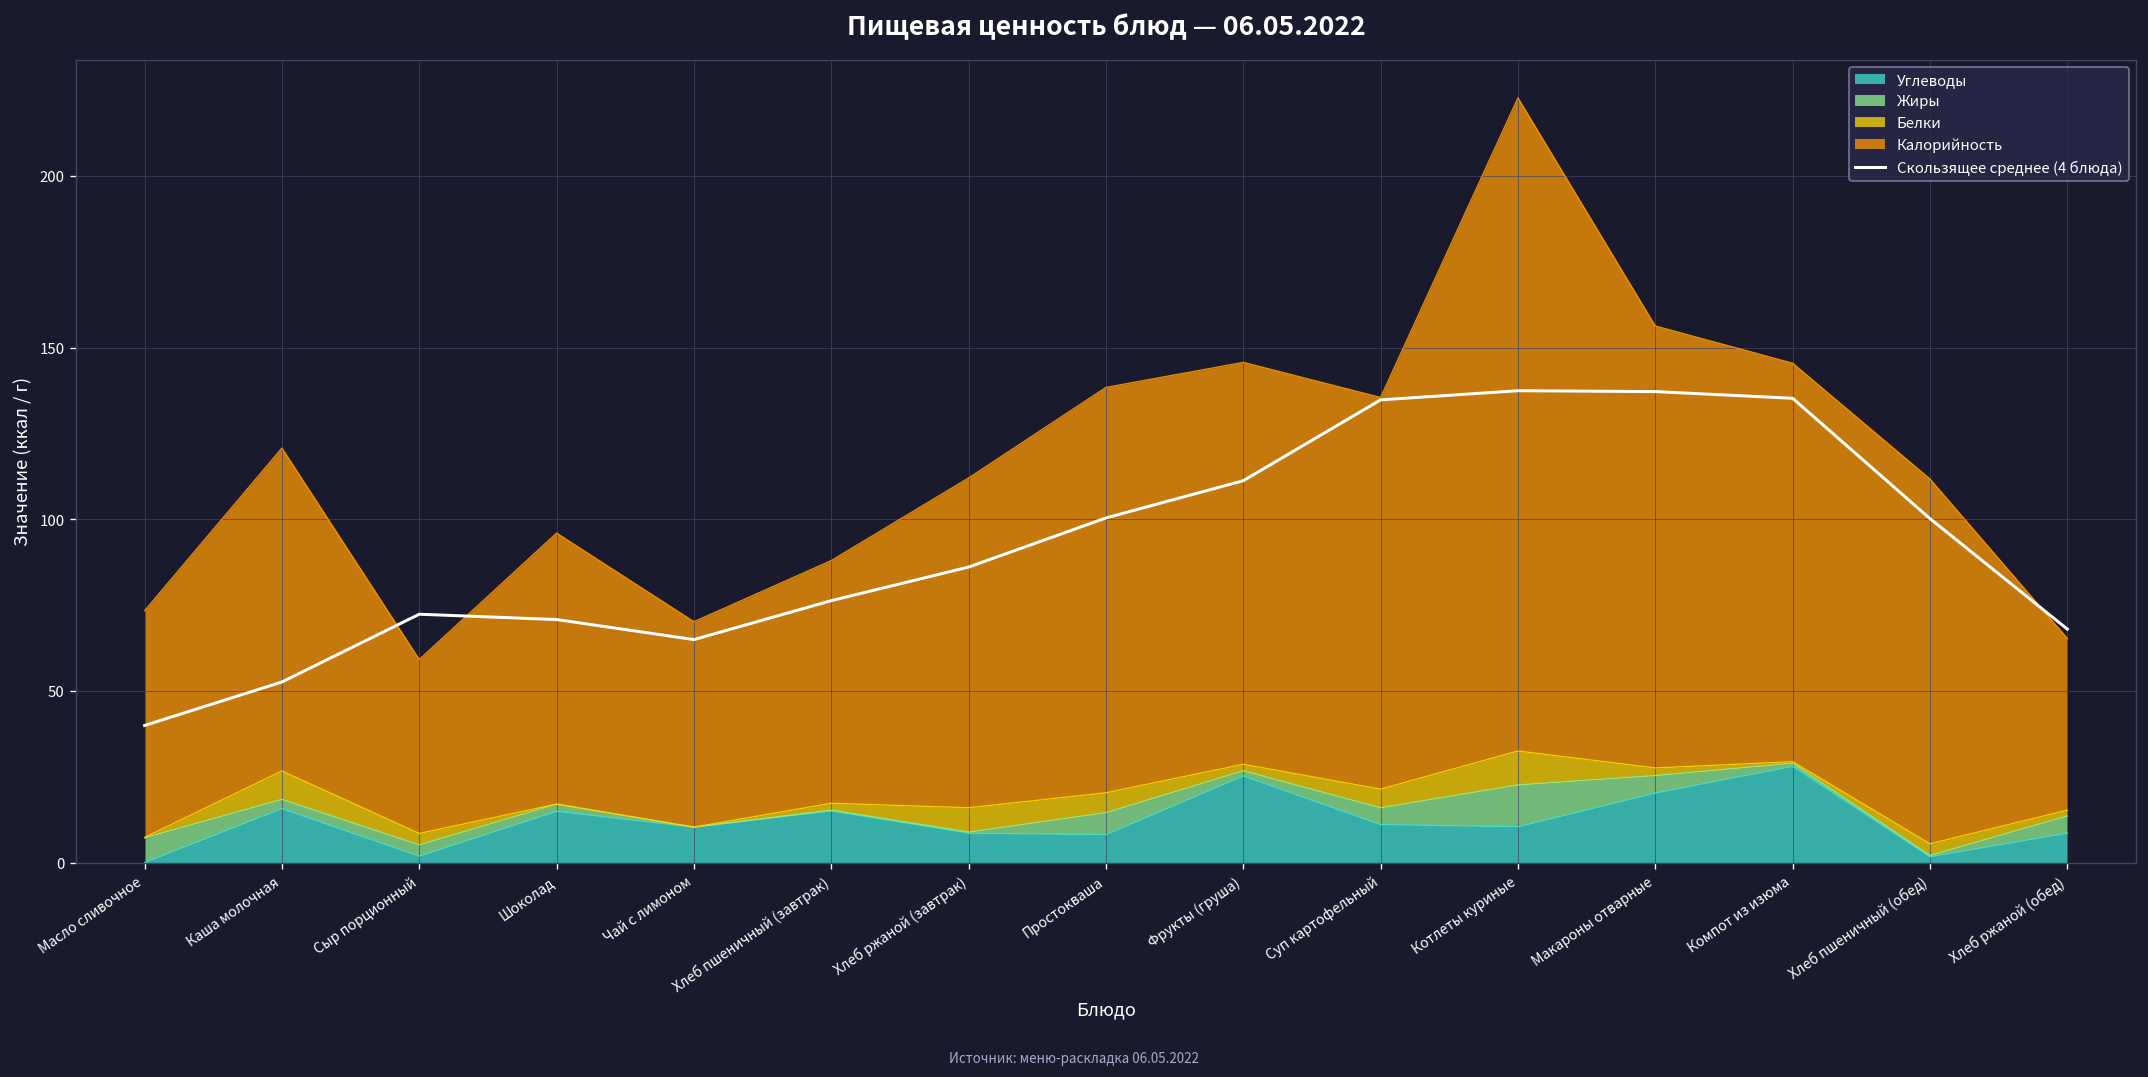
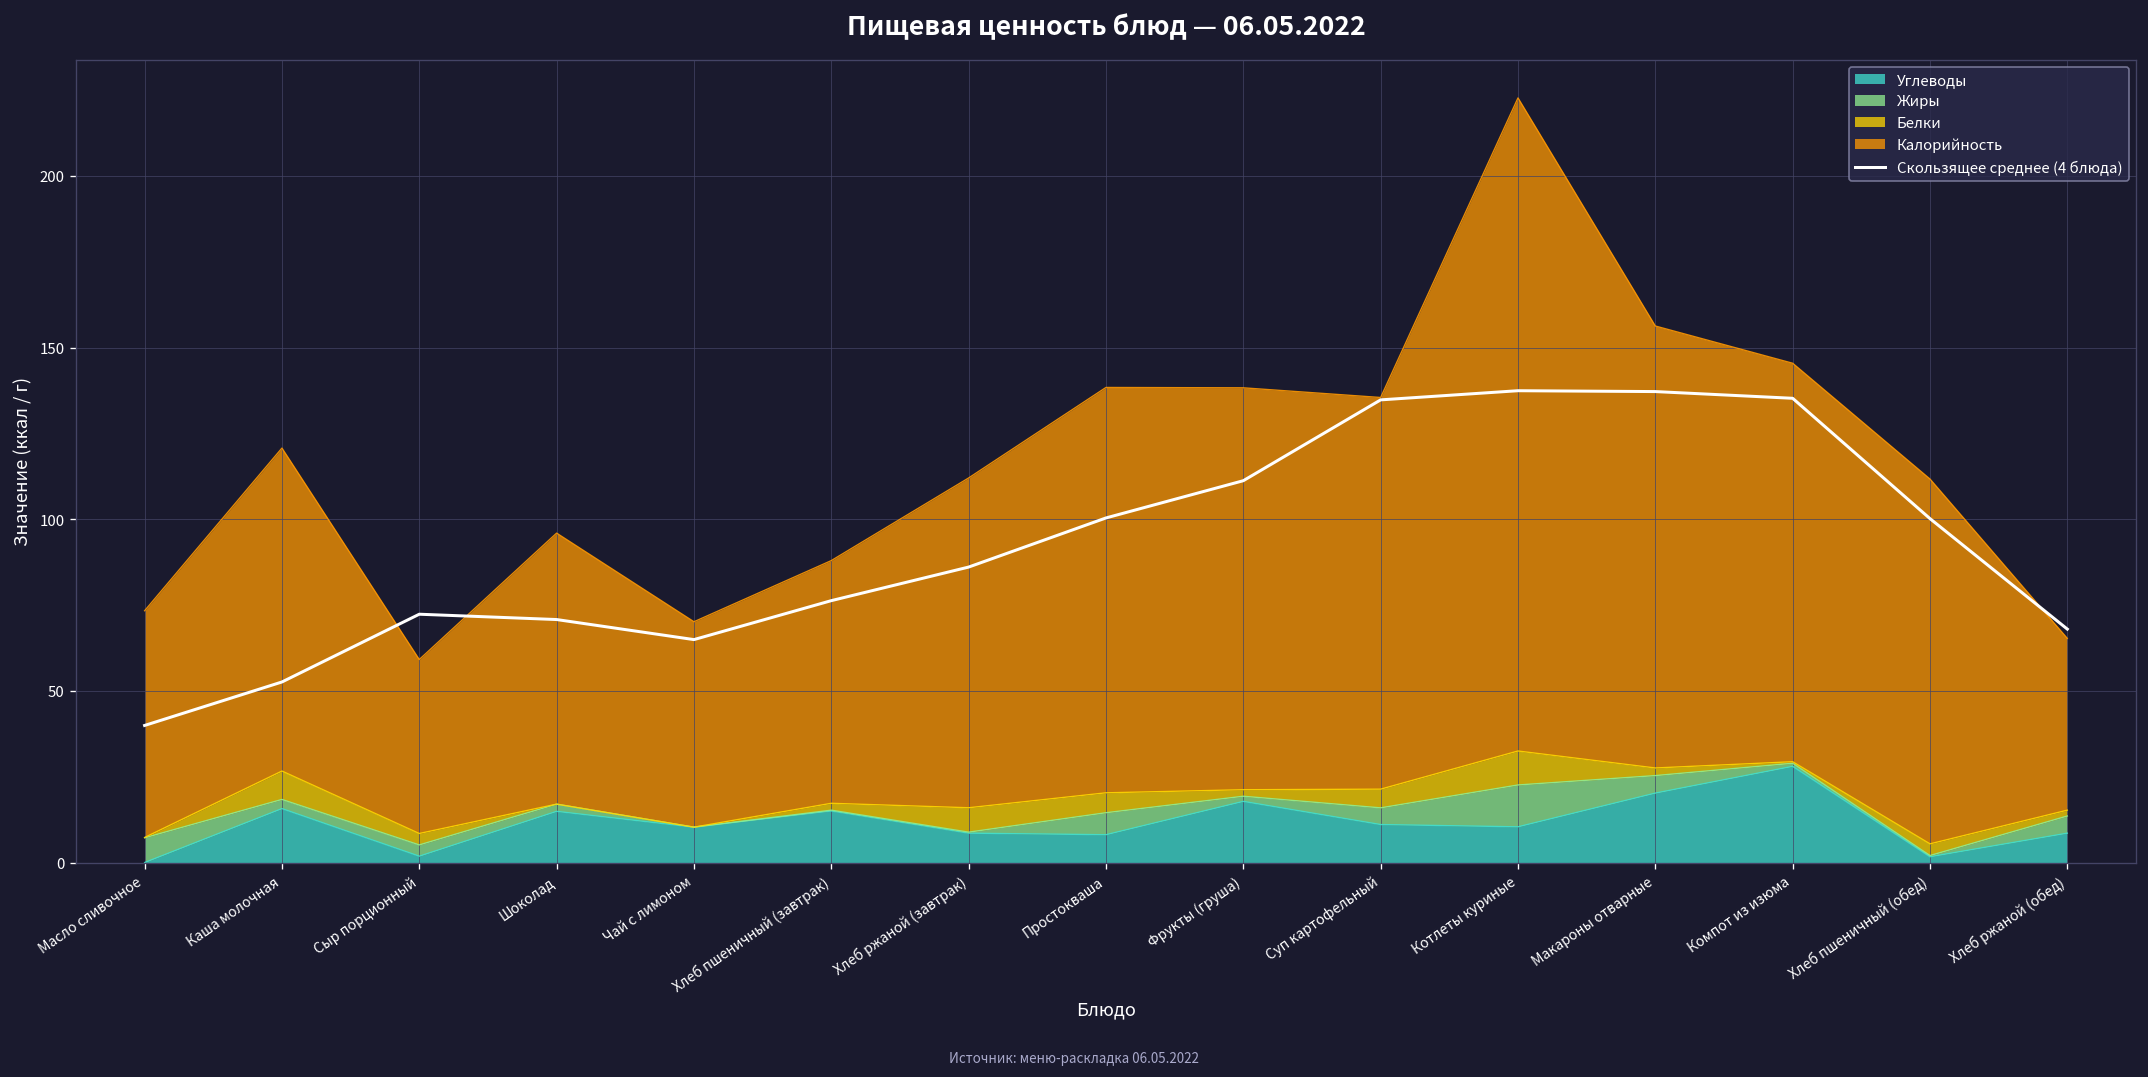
Углеводы, Фрукты (груша): 25 -> 18
